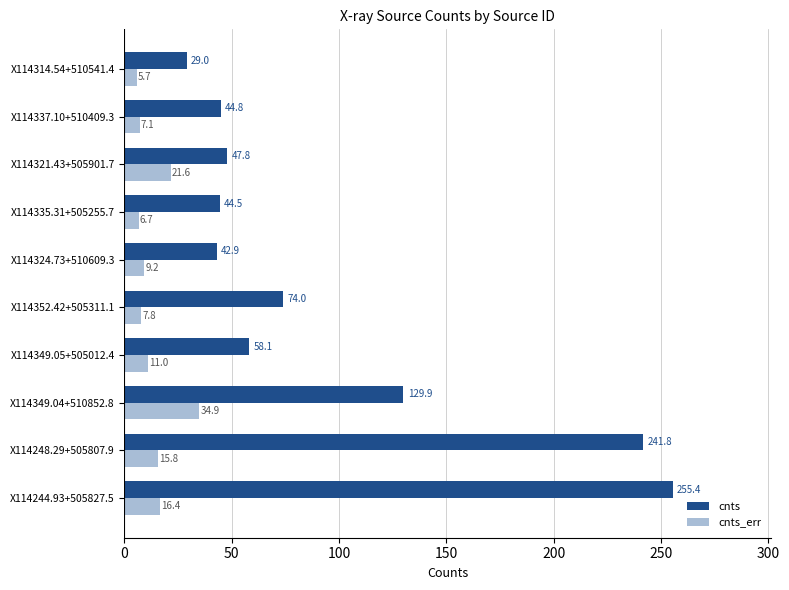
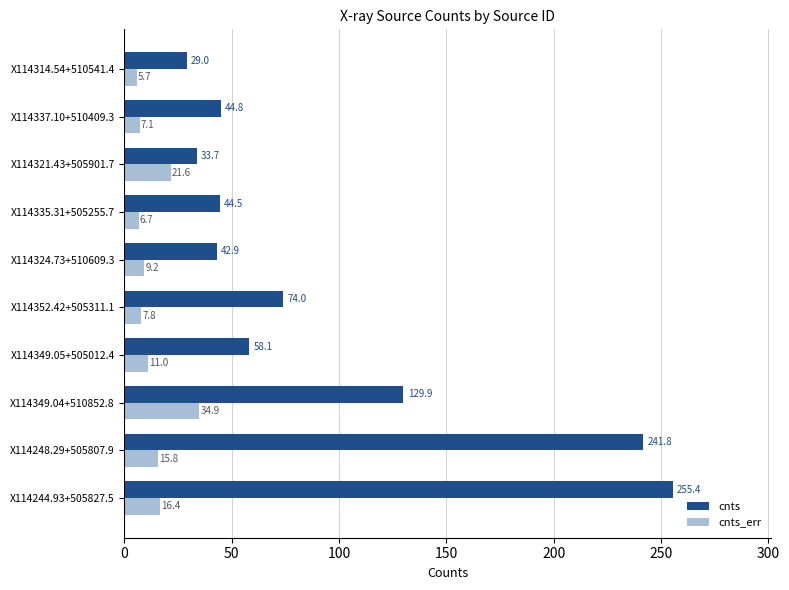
cnts, X114321.43+505901.7: 47.8 -> 33.7
